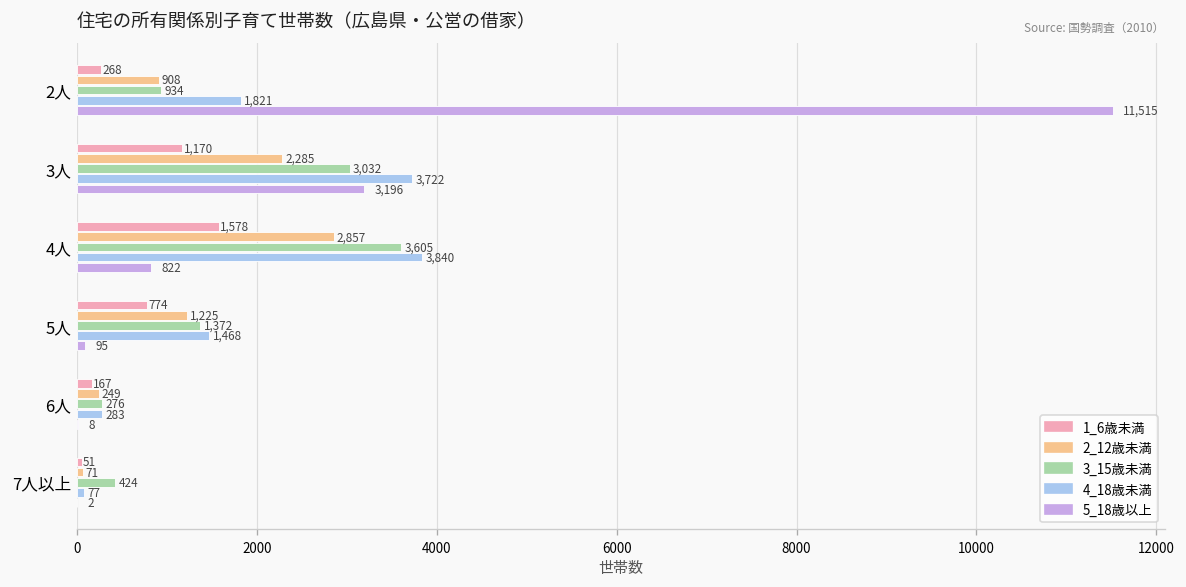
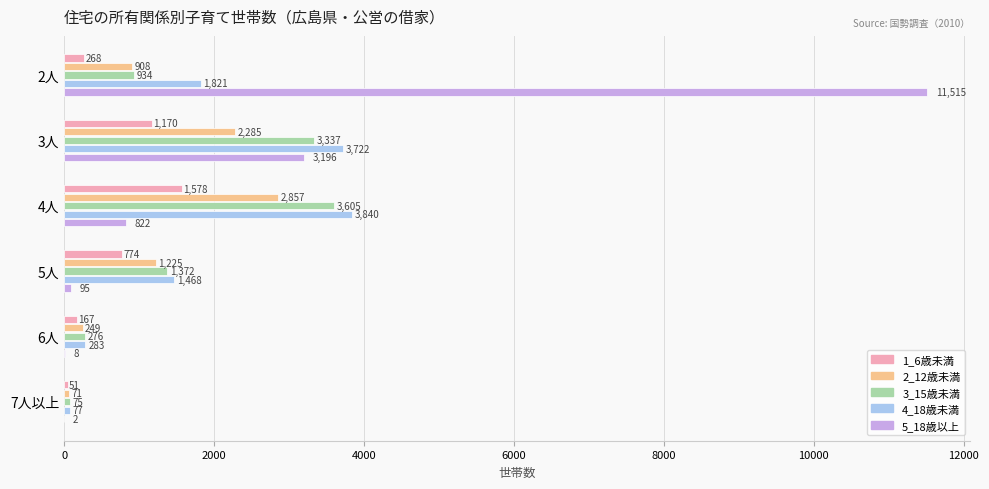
3_15歳未満, 3人: 3,032 -> 3,337
3_15歳未満, 7人以上: 424 -> 75
